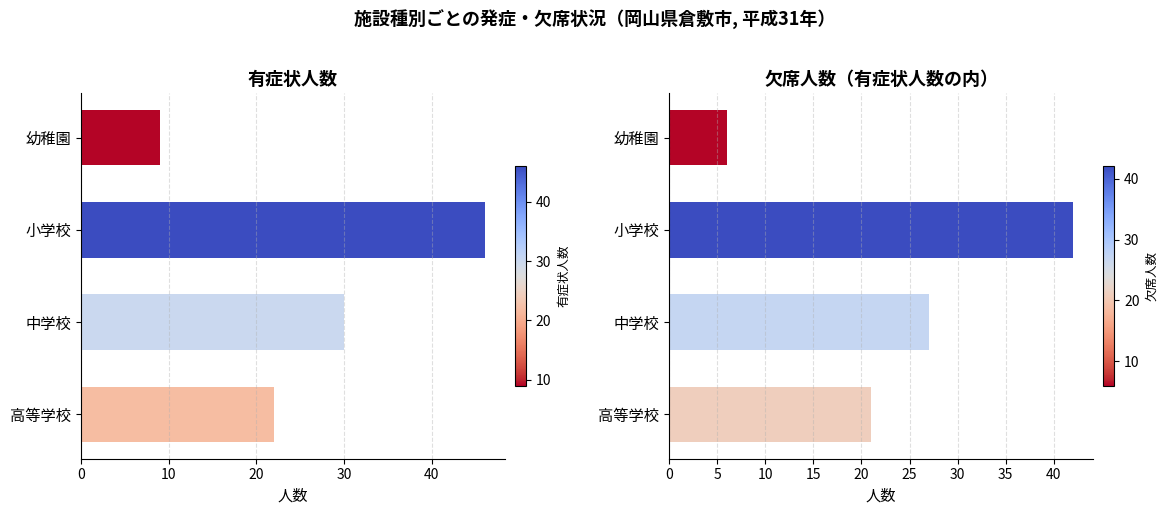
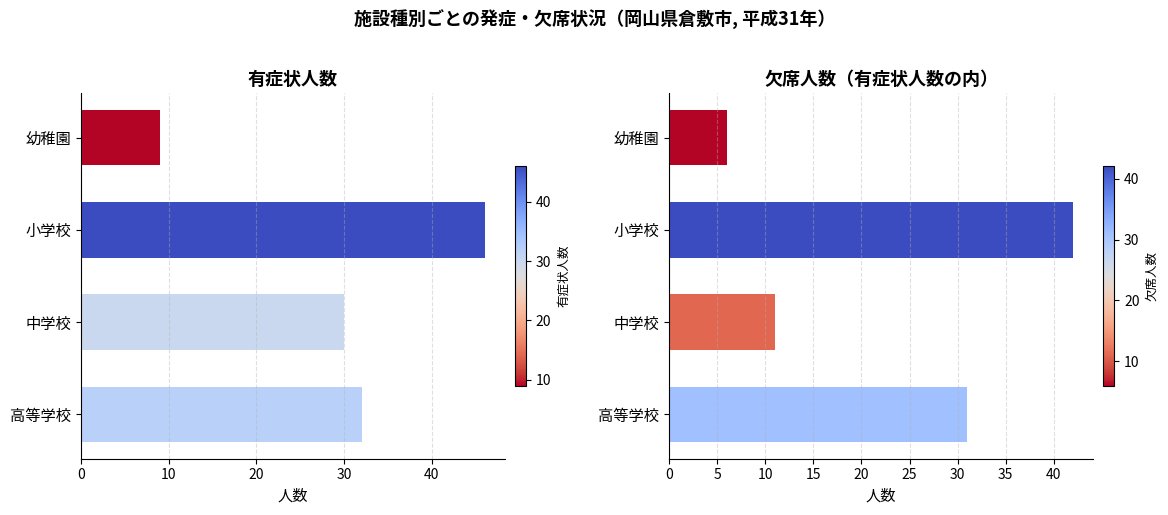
有症状人数, 高等学校: 22 -> 32
欠席人数（有症状人数の内）, 中学校: 27 -> 11
欠席人数（有症状人数の内）, 高等学校: 21 -> 31
